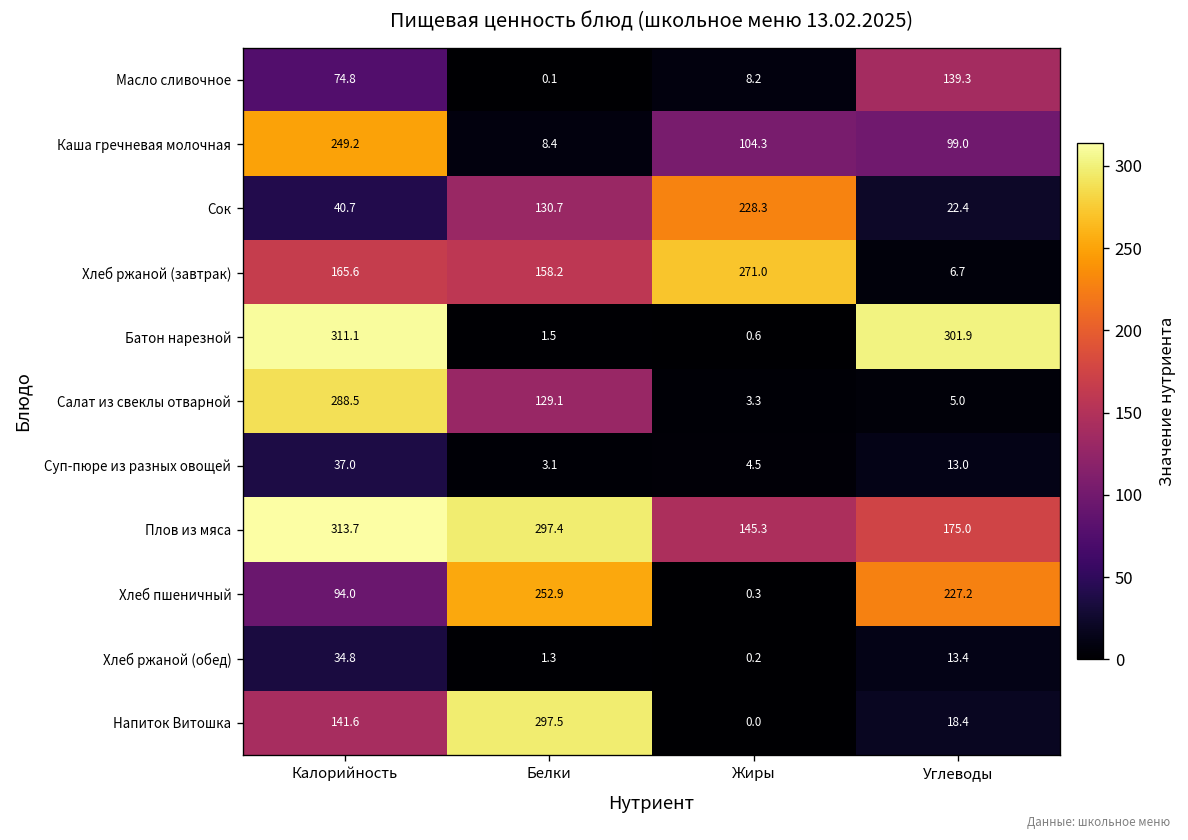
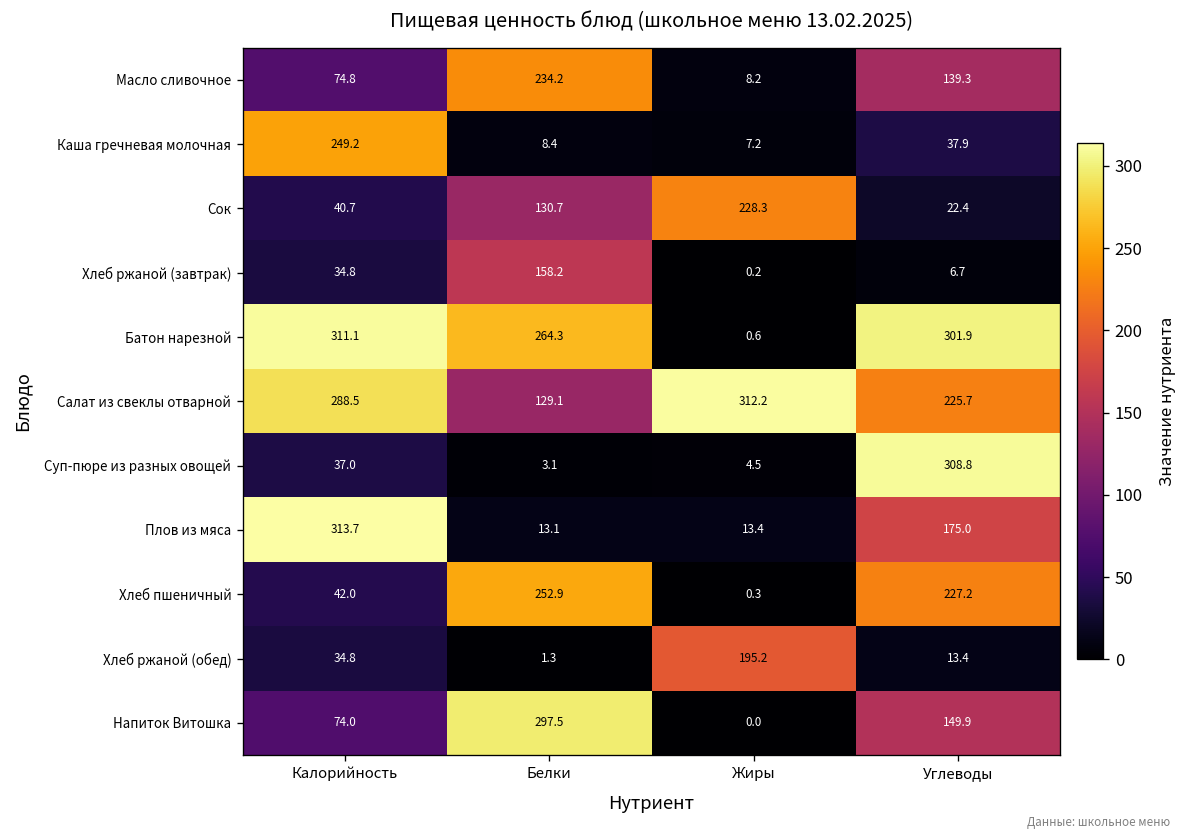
Масло сливочное, Белки: 0.1 -> 234.2
Каша гречневая молочная, Жиры: 104.3 -> 7.2
Каша гречневая молочная, Углеводы: 99.0 -> 37.9
Хлеб ржаной (завтрак), Калорийность: 165.6 -> 34.8
Хлеб ржаной (завтрак), Жиры: 271.0 -> 0.2
Батон нарезной, Белки: 1.5 -> 264.3
Салат из свеклы отварной, Жиры: 3.3 -> 312.2
Салат из свеклы отварной, Углеводы: 5.0 -> 225.7
Суп-пюре из разных овощей, Углеводы: 13.0 -> 308.8
Плов из мяса, Белки: 297.4 -> 13.1
Плов из мяса, Жиры: 145.3 -> 13.4
Хлеб пшеничный, Калорийность: 94.0 -> 42.0
Хлеб ржаной (обед), Жиры: 0.2 -> 195.2
Напиток Витошка, Калорийность: 141.6 -> 74.0
Напиток Витошка, Углеводы: 18.4 -> 149.9
